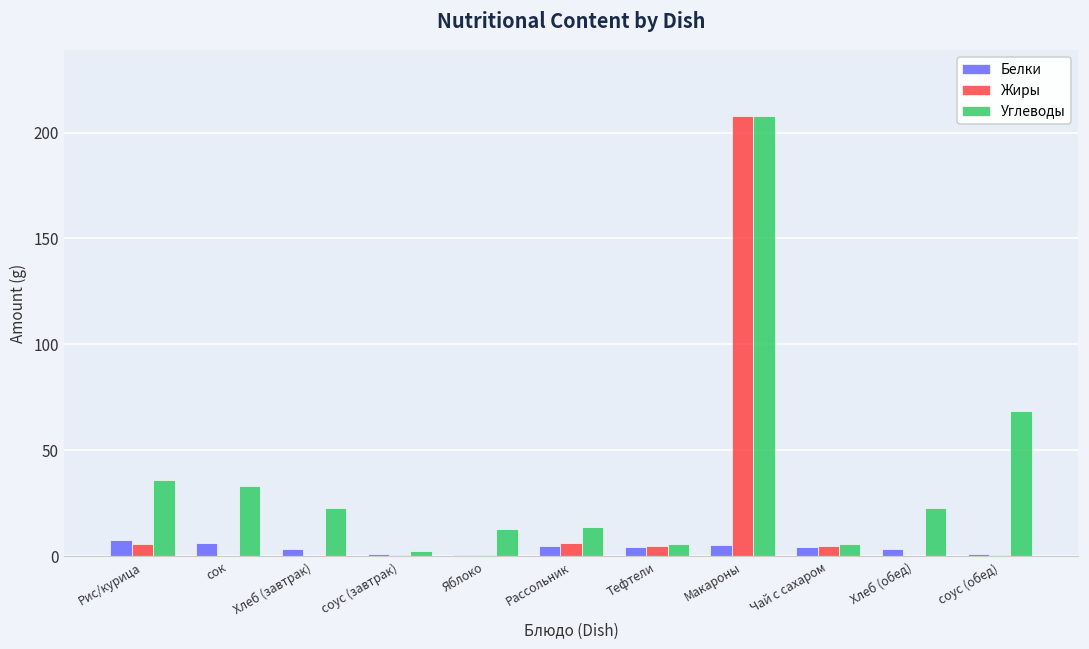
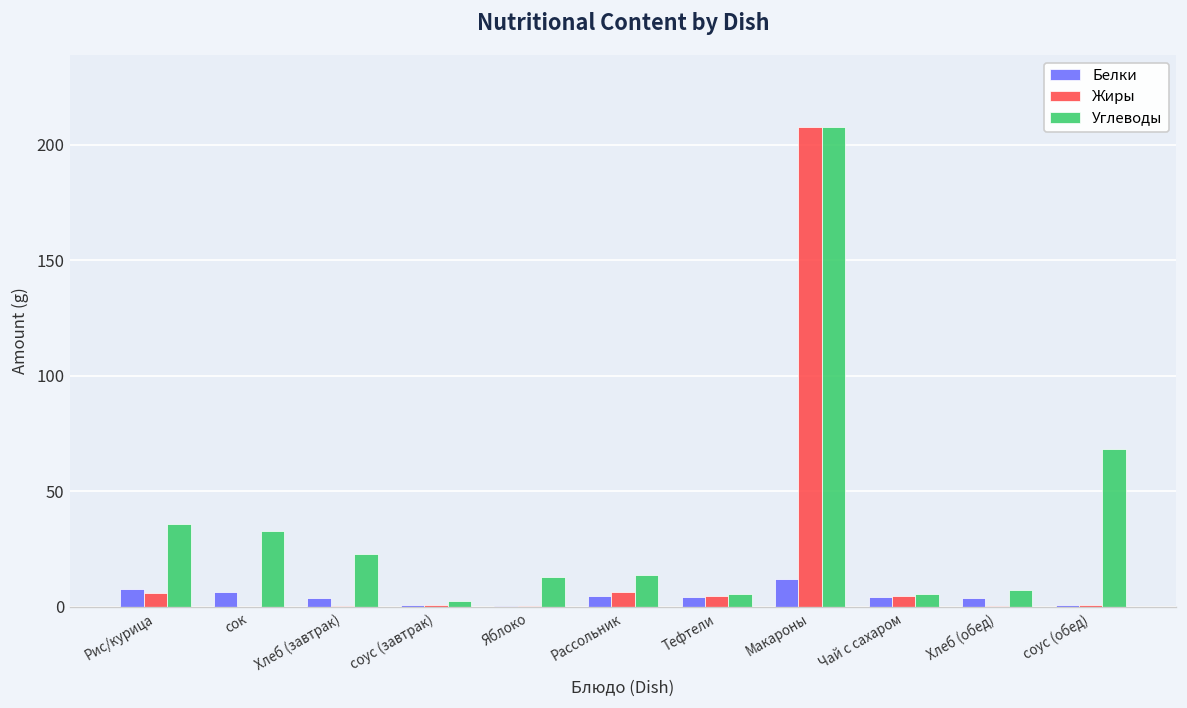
Белки, Макароны: 5 -> 12
Углеводы, Хлеб (обед): 23 -> 7
